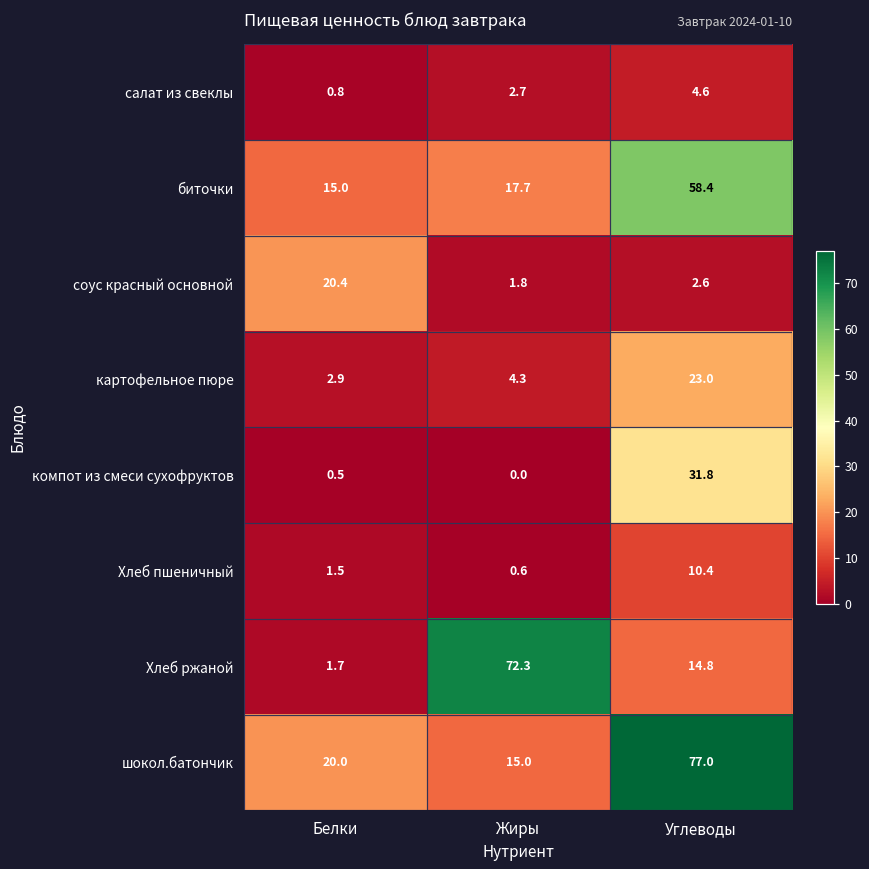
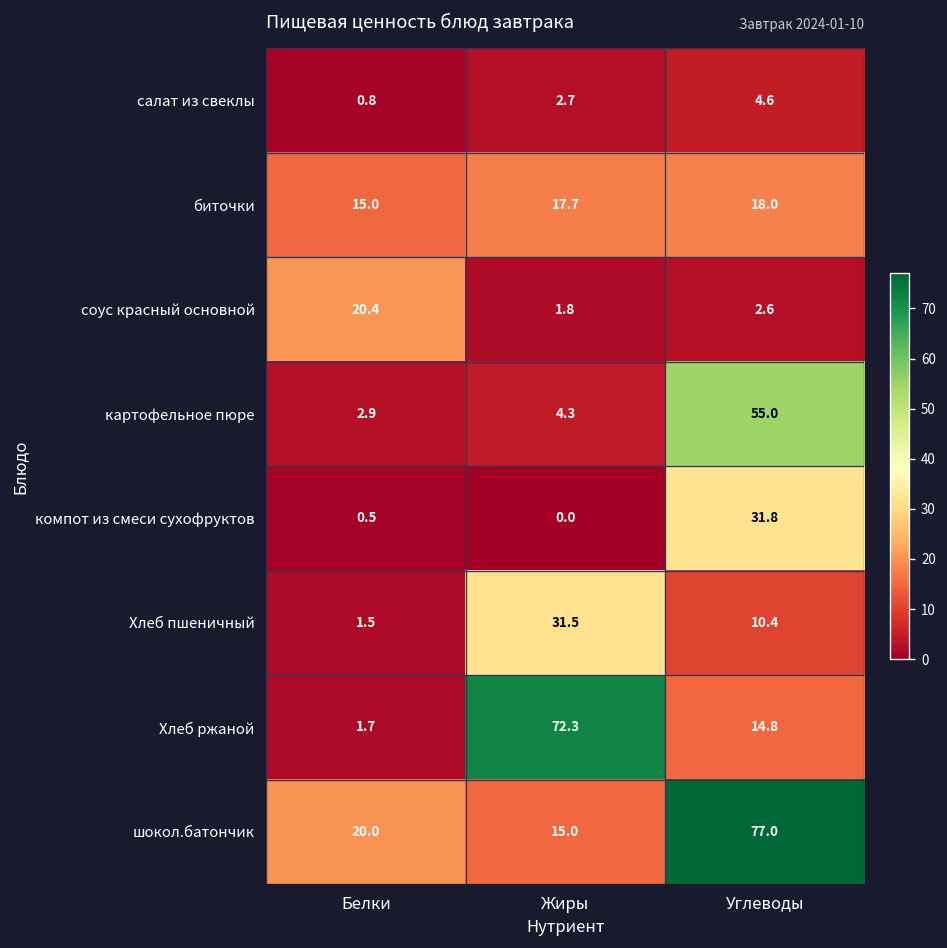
биточки, Углеводы: 58.4 -> 18.0
картофельное пюре, Углеводы: 23.0 -> 55.0
Хлеб пшеничный, Жиры: 0.6 -> 31.5
